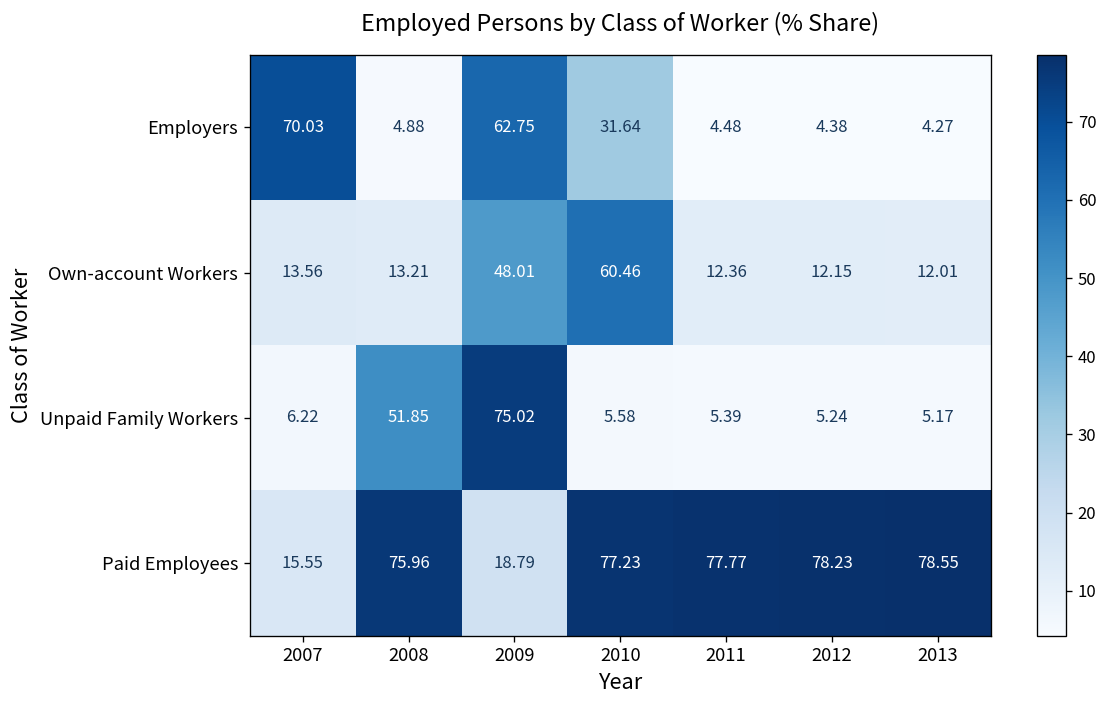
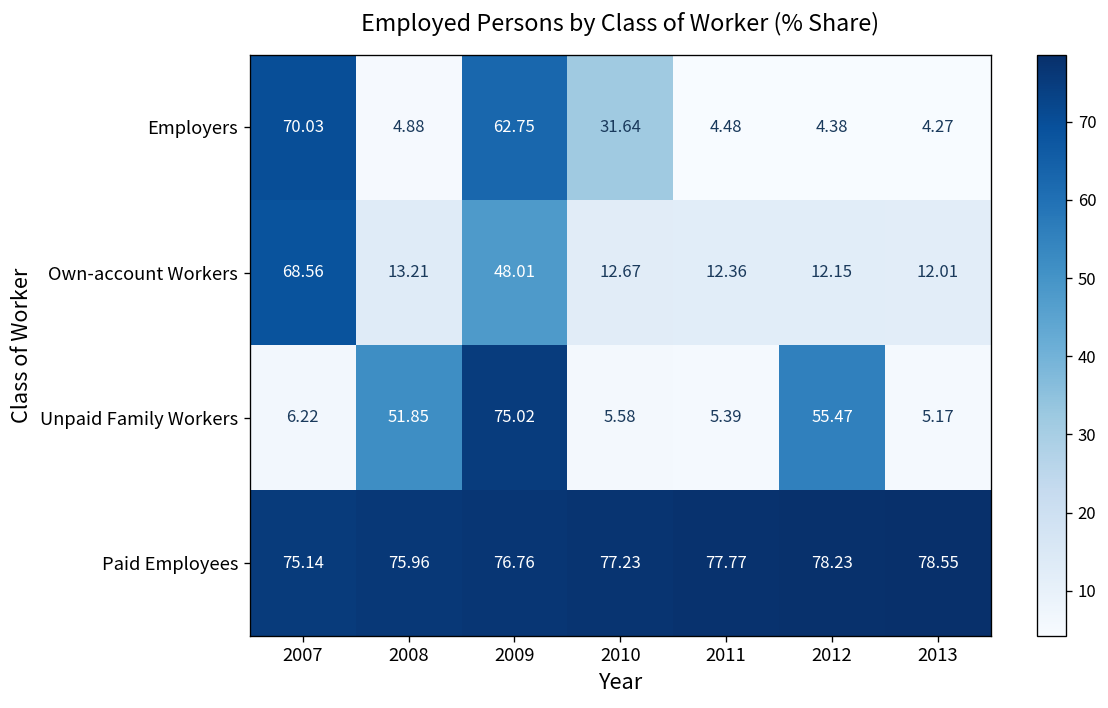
Own-account Workers, 2007: 13.56 -> 68.56
Own-account Workers, 2010: 60.46 -> 12.67
Unpaid Family Workers, 2012: 5.24 -> 55.47
Paid Employees, 2007: 15.55 -> 75.14
Paid Employees, 2009: 18.79 -> 76.76
